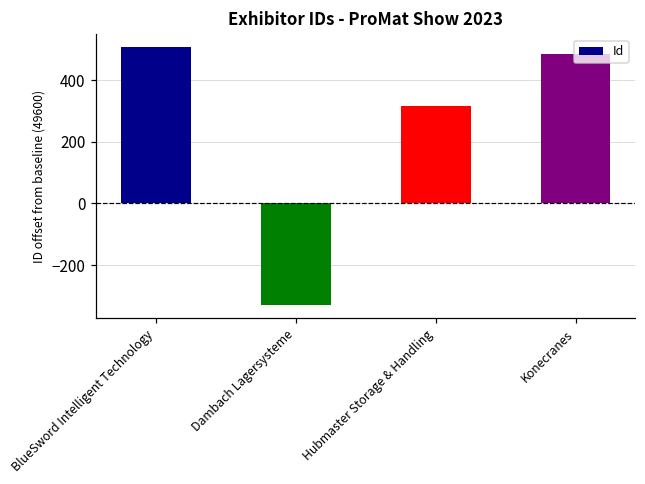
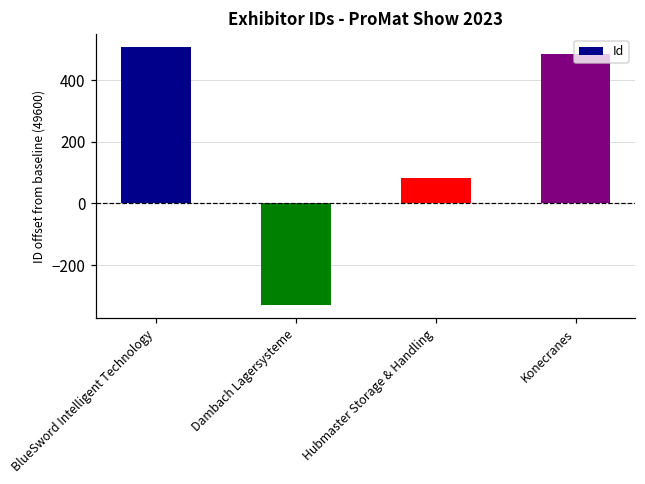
Hubmaster Storage & Handling: 320 -> 80
